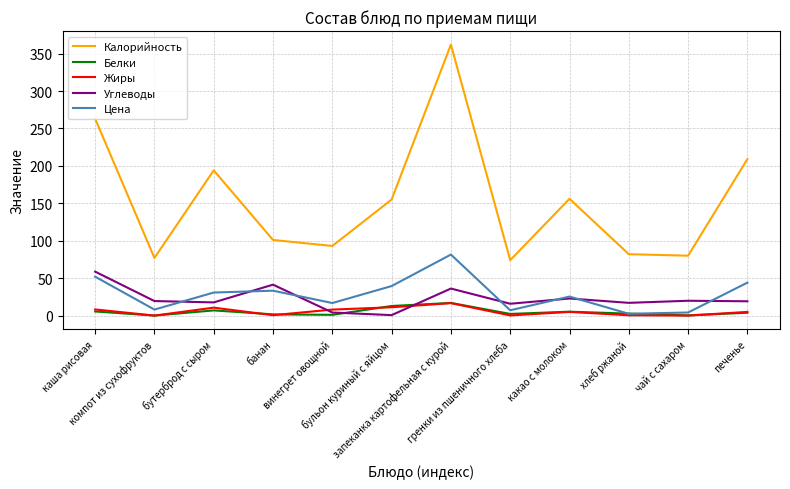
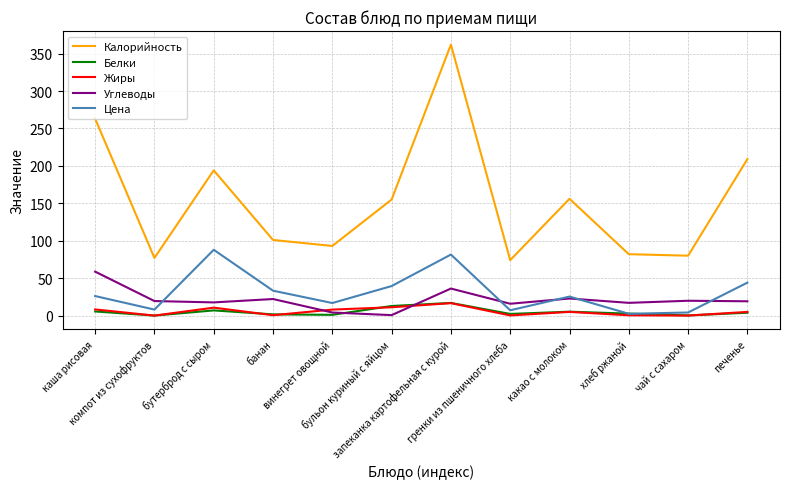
Цена, каша рисовая: 50 -> 30
Цена, бутерброд с сыром: 30 -> 90
Углеводы, банан: 40 -> 20
